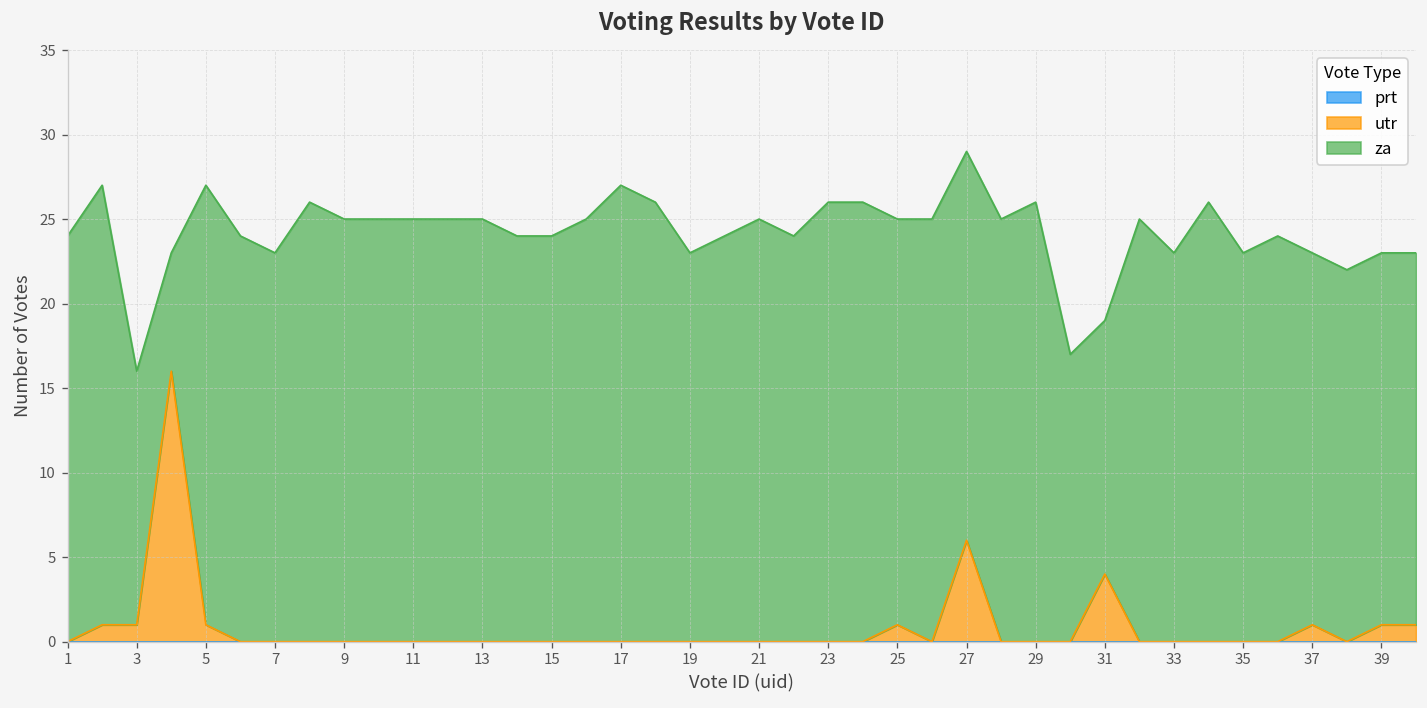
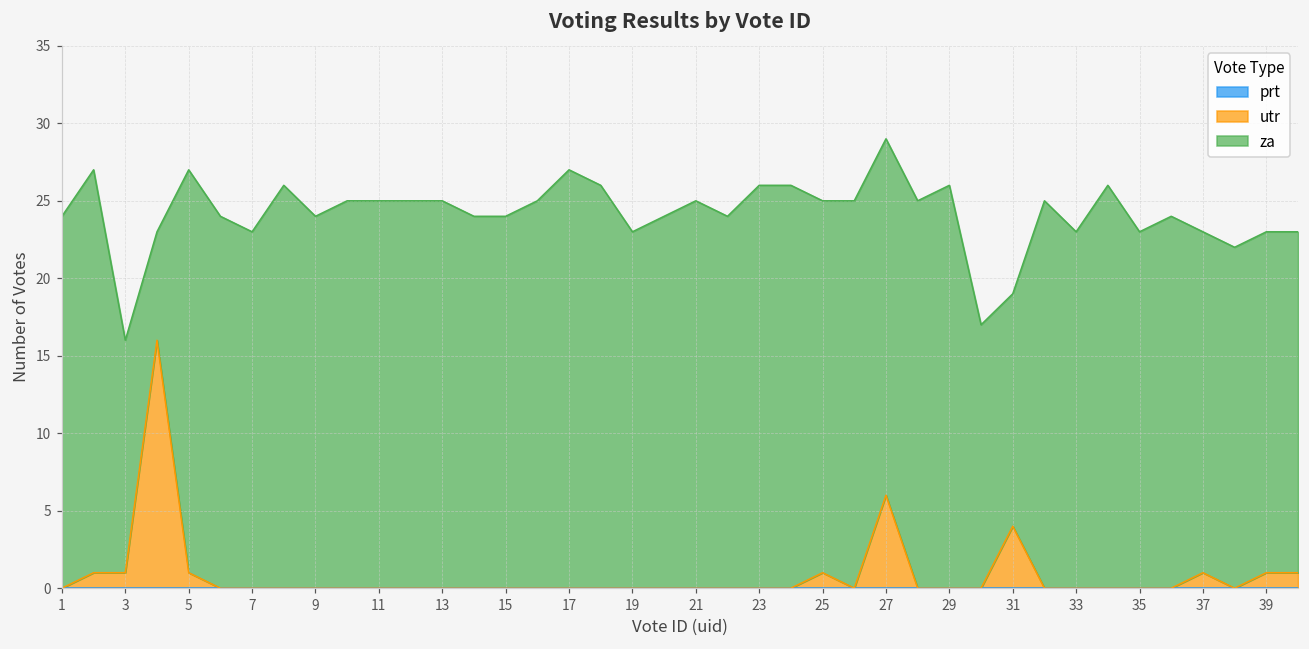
za, 9: 25 -> 24
